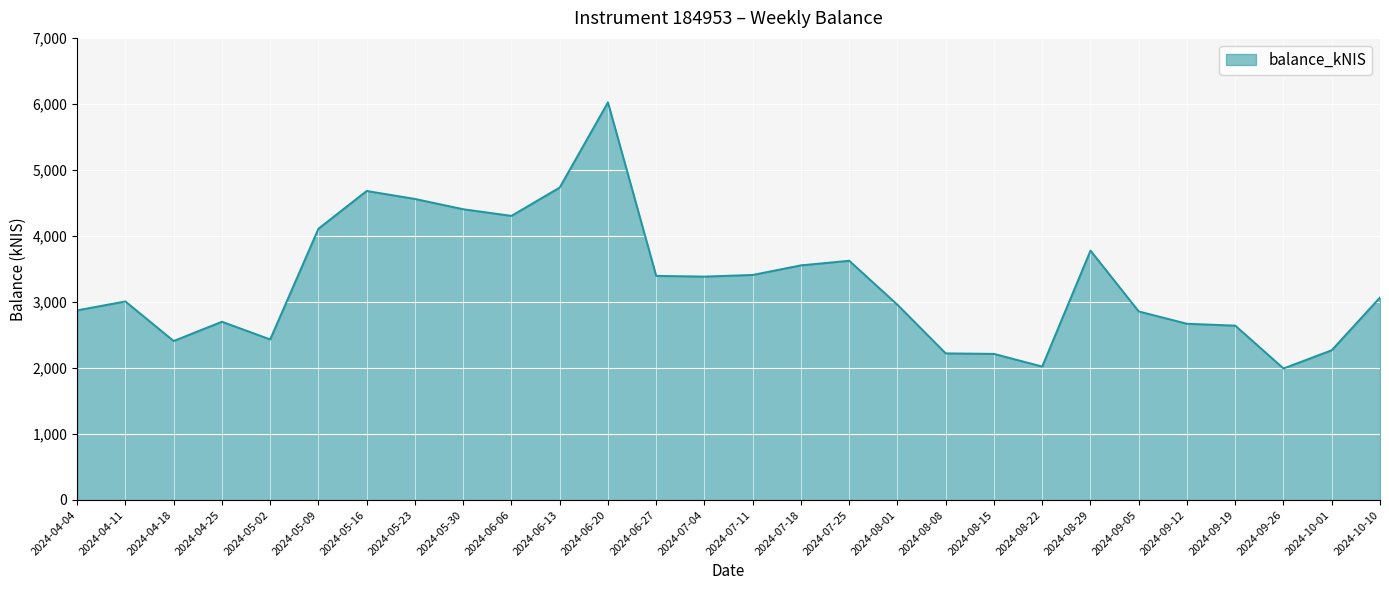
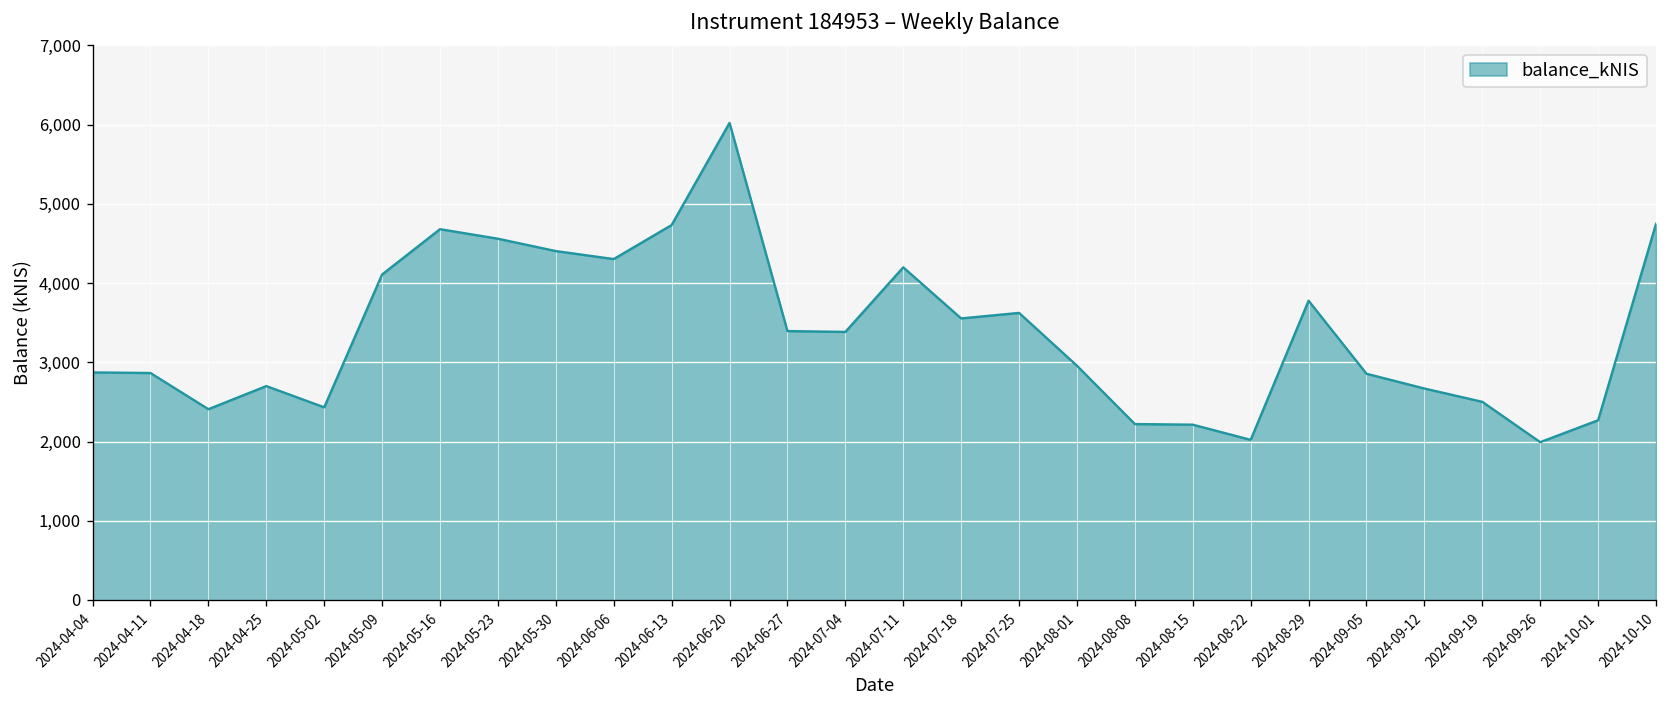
2024-04-11: 3,000 -> 2,900
2024-07-11: 3,400 -> 4,200
2024-09-19: 2,600 -> 2,500
2024-10-10: 3,100 -> 4,700
